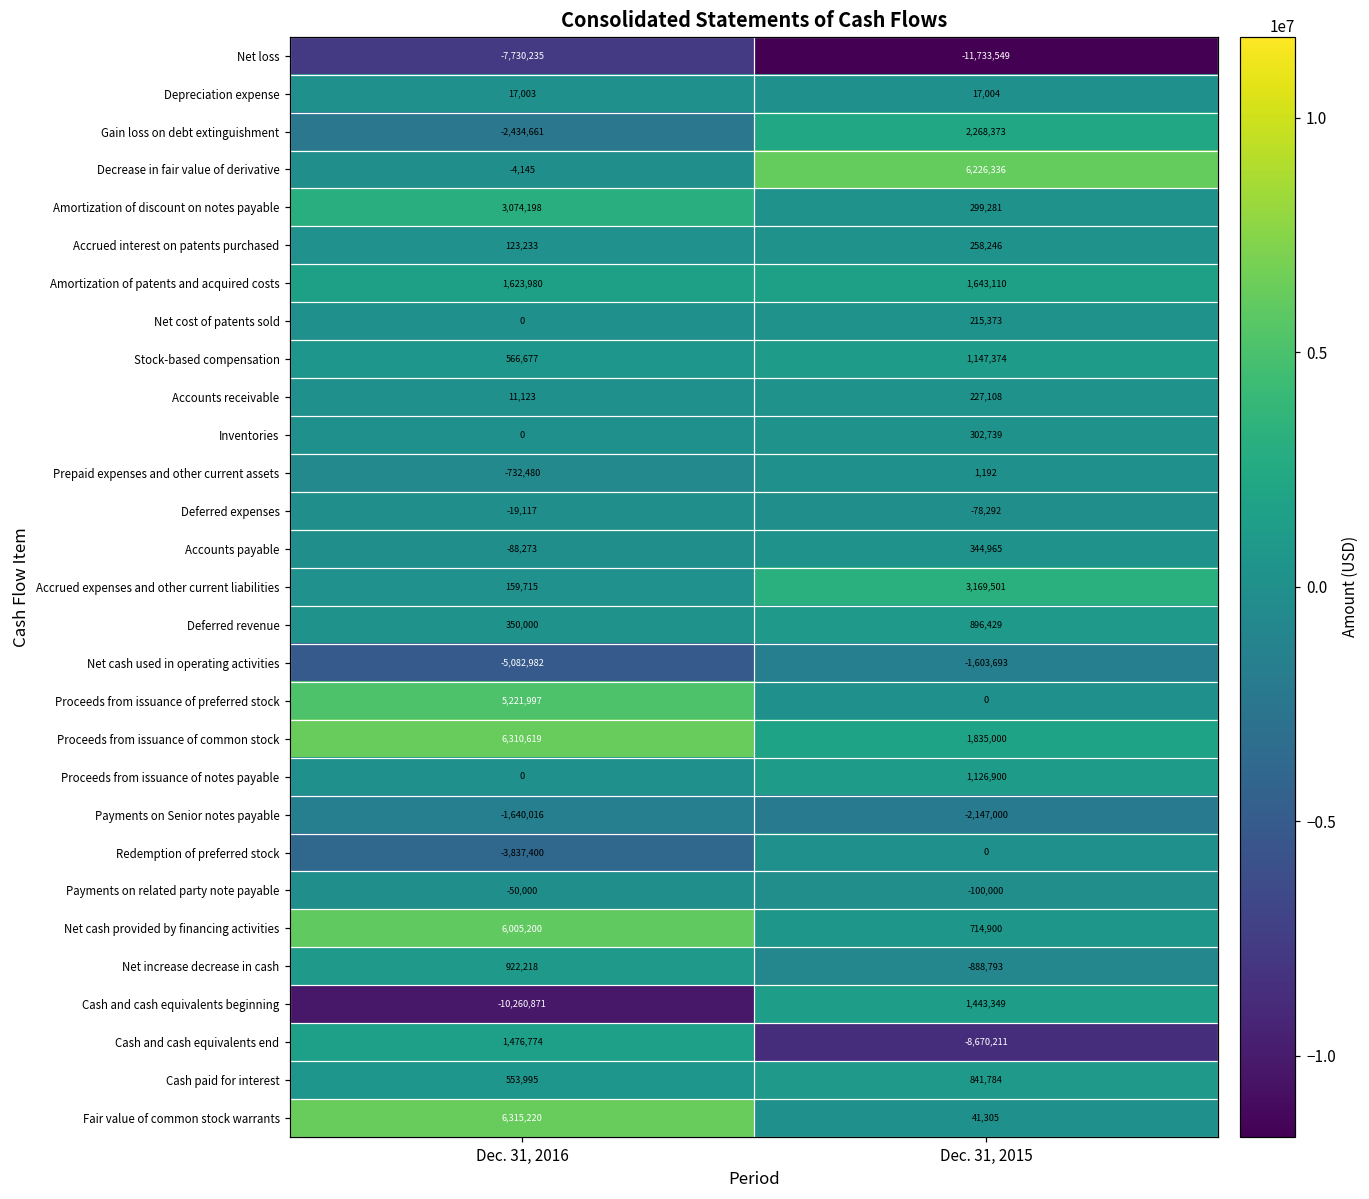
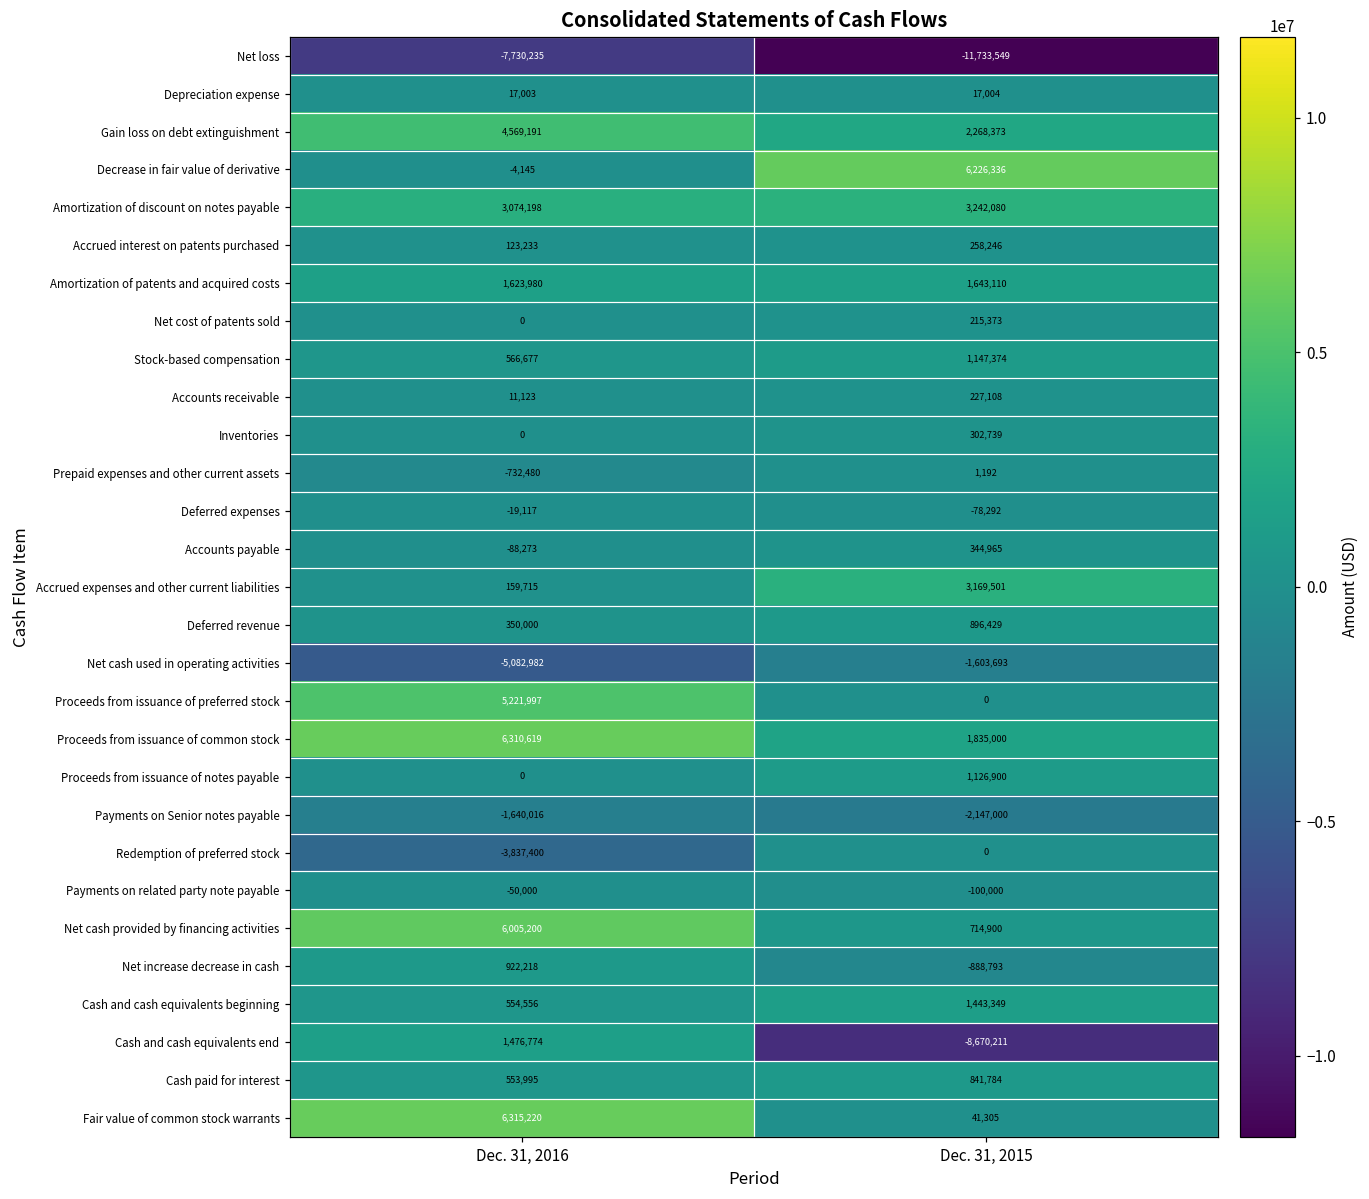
Gain loss on debt extinguishment, Dec. 31, 2016: -2,434,661 -> 4,569,191
Amortization of discount on notes payable, Dec. 31, 2015: 299,281 -> 3,242,080
Cash and cash equivalents beginning, Dec. 31, 2016: -10,260,871 -> 554,556
